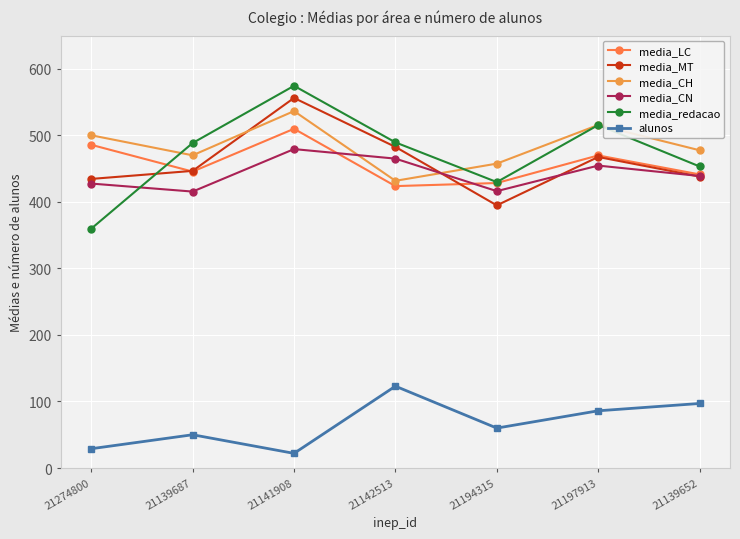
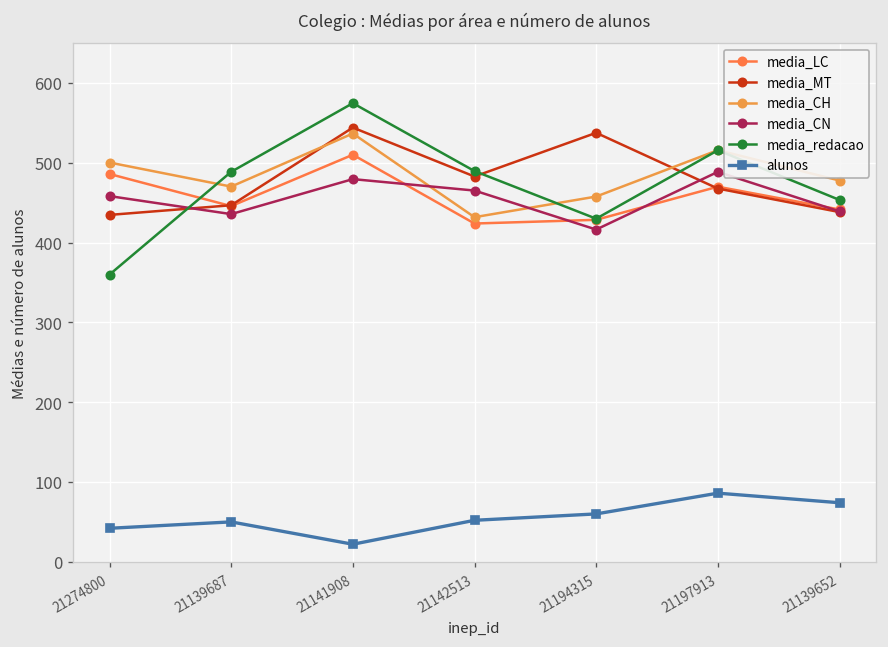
media_CN, 21274800: 430 -> 460
alunos, 21274800: 30 -> 40
media_CN, 21139687: 420 -> 440
media_MT, 21141908: 560 -> 540
alunos, 21142513: 120 -> 50
media_MT, 21194315: 390 -> 540
media_CN, 21197913: 450 -> 490
alunos, 21139652: 100 -> 70
